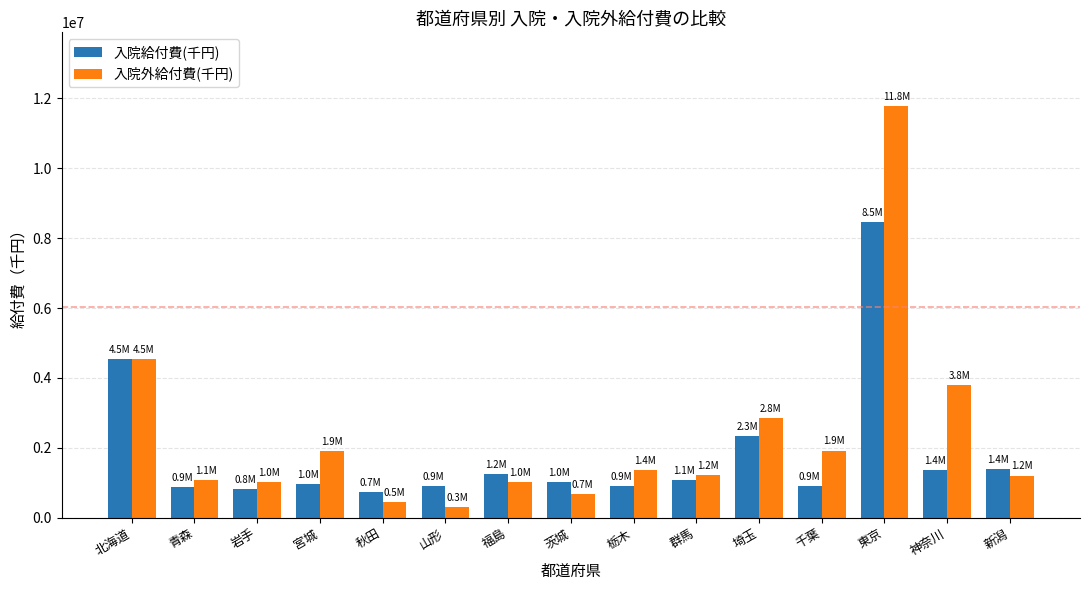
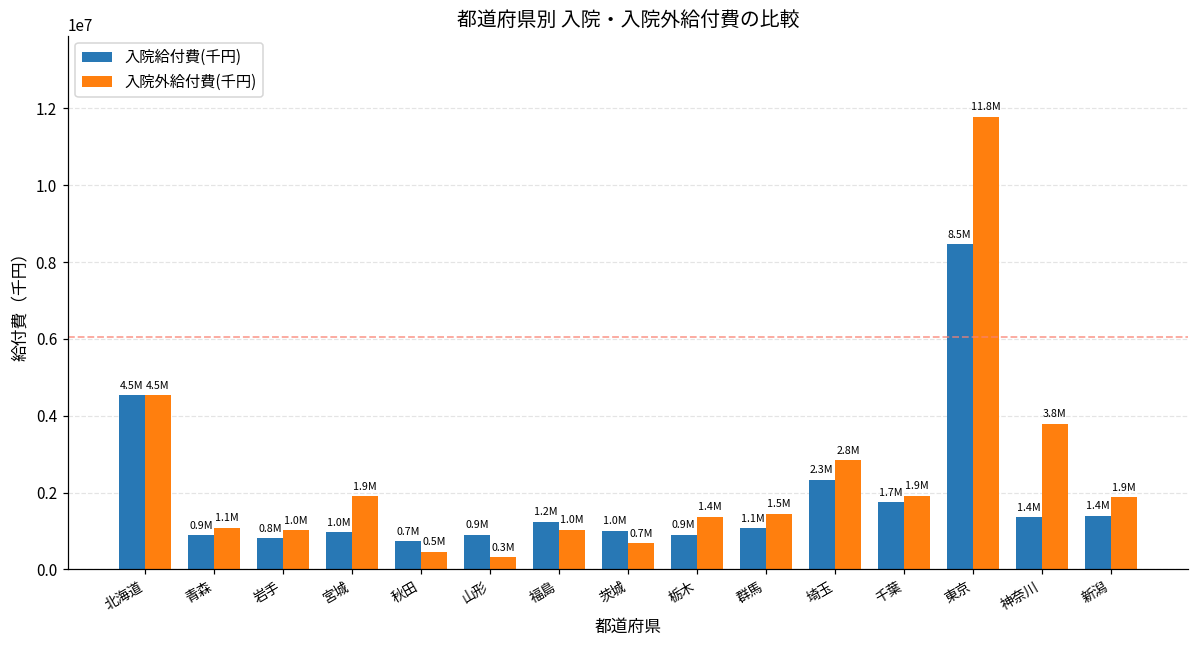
入院外給付費(千円), 群馬: 1.2M -> 1.5M
入院給付費(千円), 千葉: 0.9M -> 1.7M
入院外給付費(千円), 新潟: 1.2M -> 1.9M
